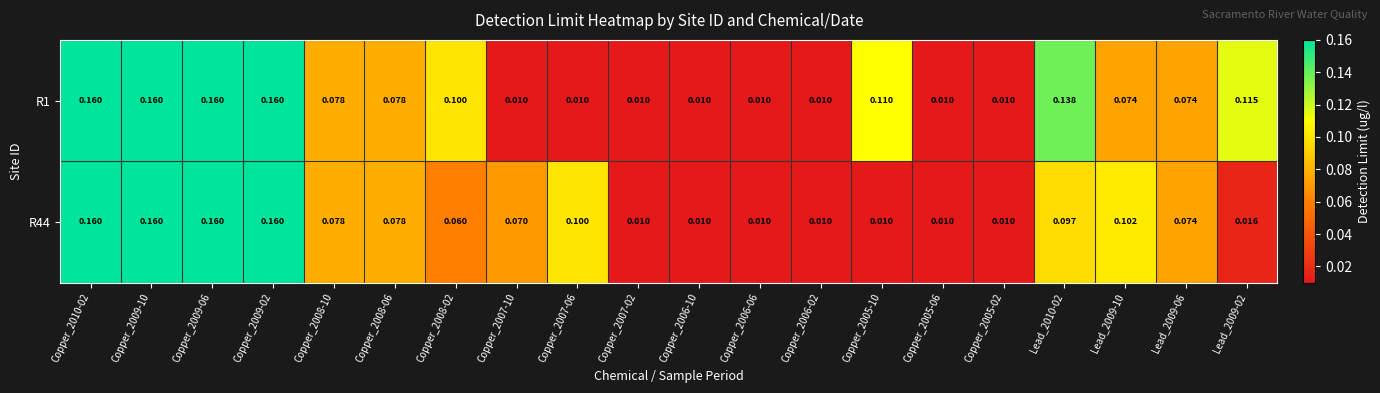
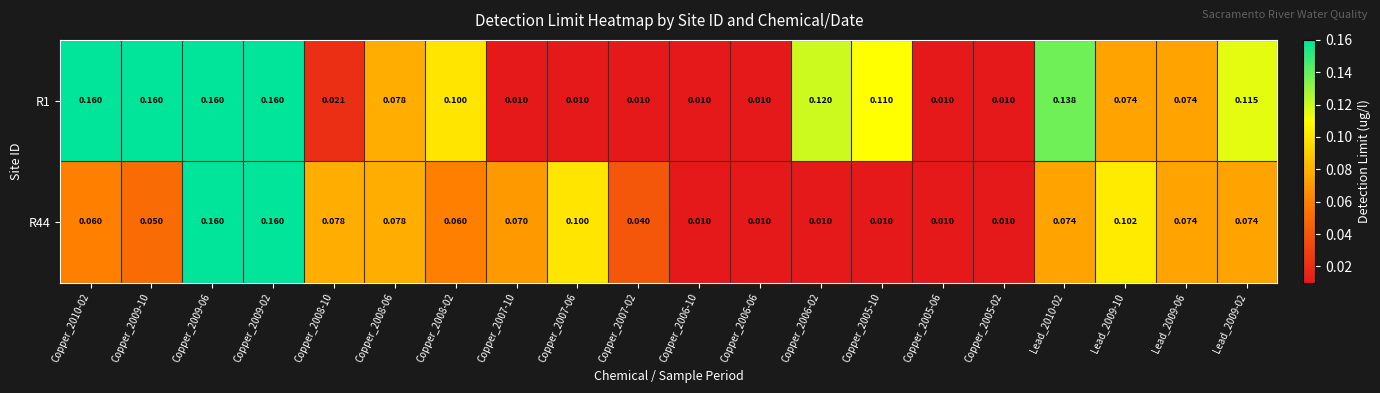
R1, Copper_2008-10: 0.078 -> 0.021
R1, Copper_2006-02: 0.010 -> 0.120
R44, Copper_2010-02: 0.160 -> 0.060
R44, Copper_2009-10: 0.160 -> 0.050
R44, Copper_2007-02: 0.010 -> 0.040
R44, Lead_2010-02: 0.097 -> 0.074
R44, Lead_2009-02: 0.016 -> 0.074
